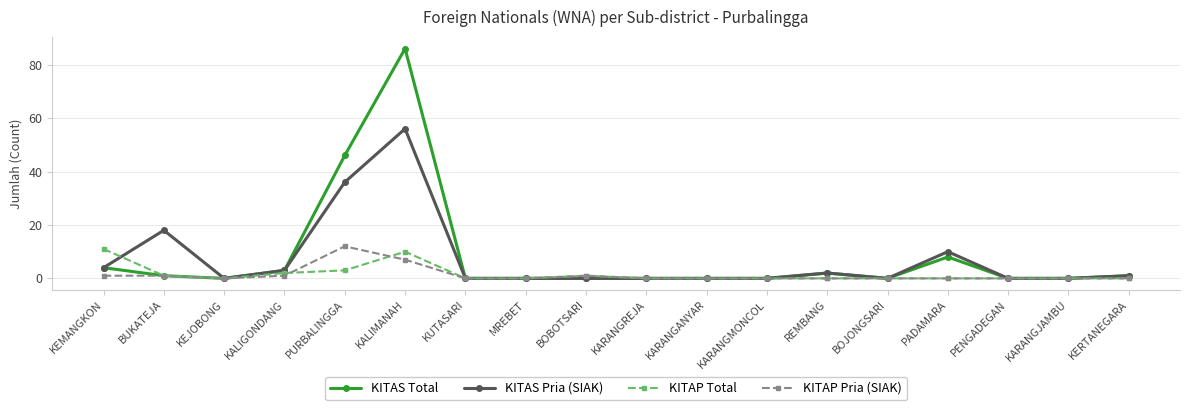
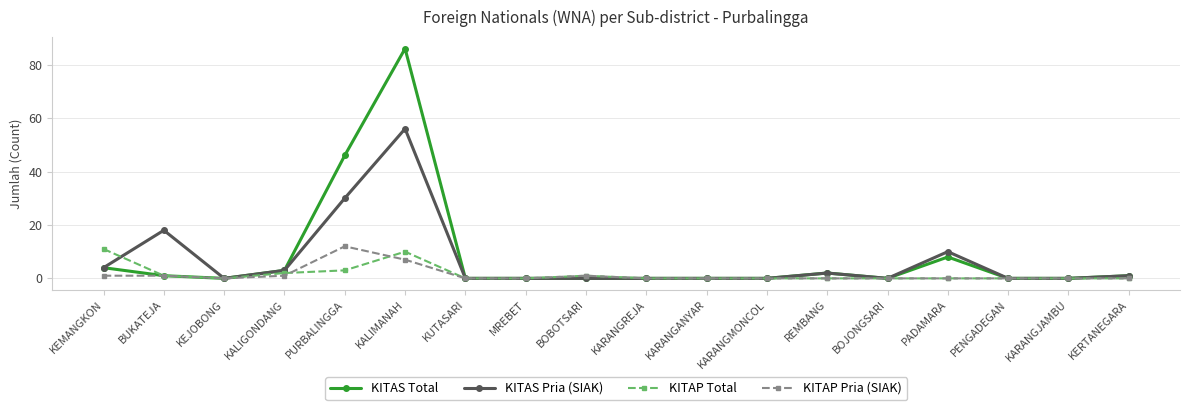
KITAS Pria (SIAK), PURBALINGGA: 36 -> 30
